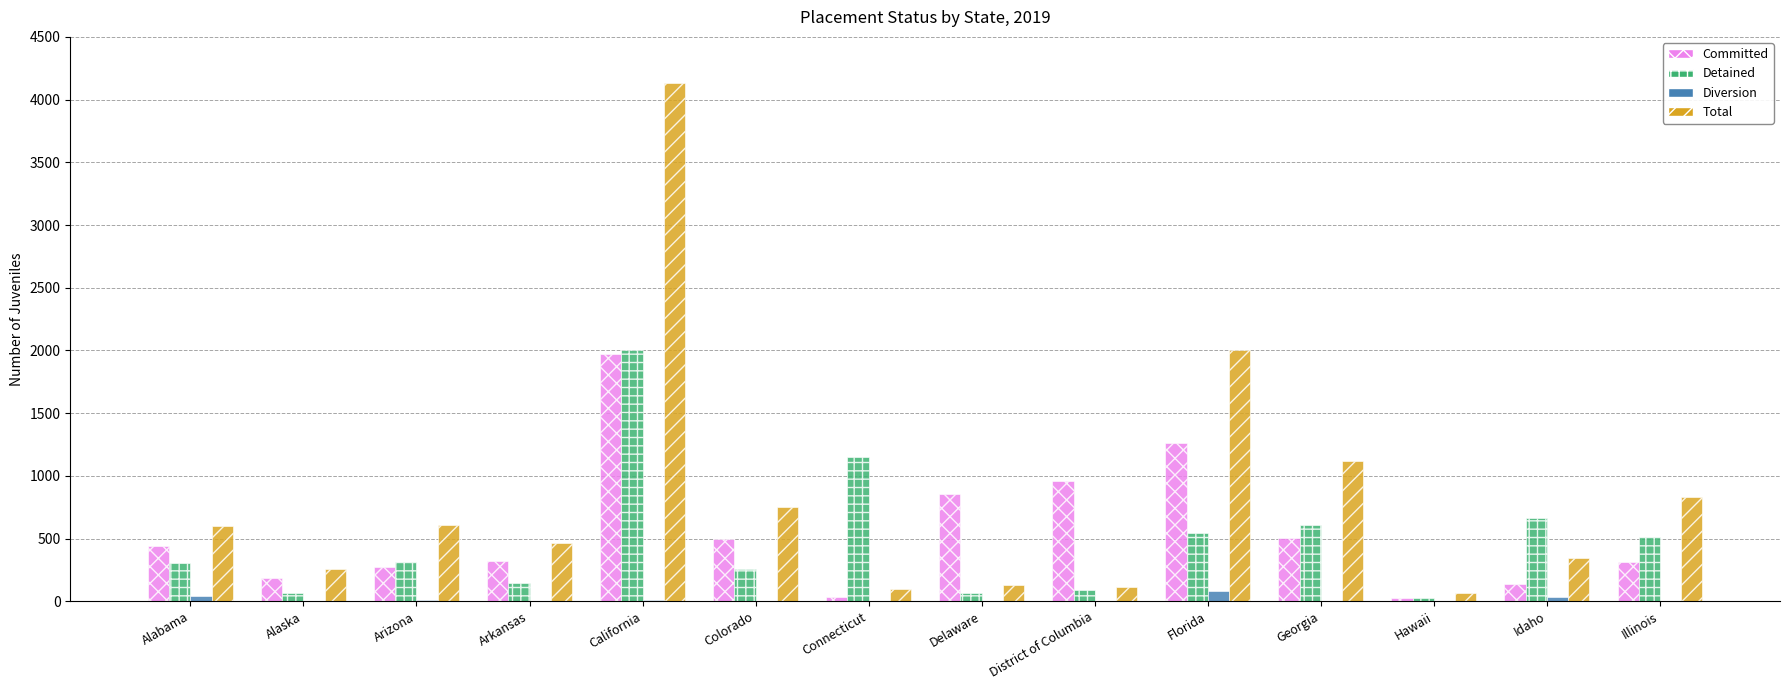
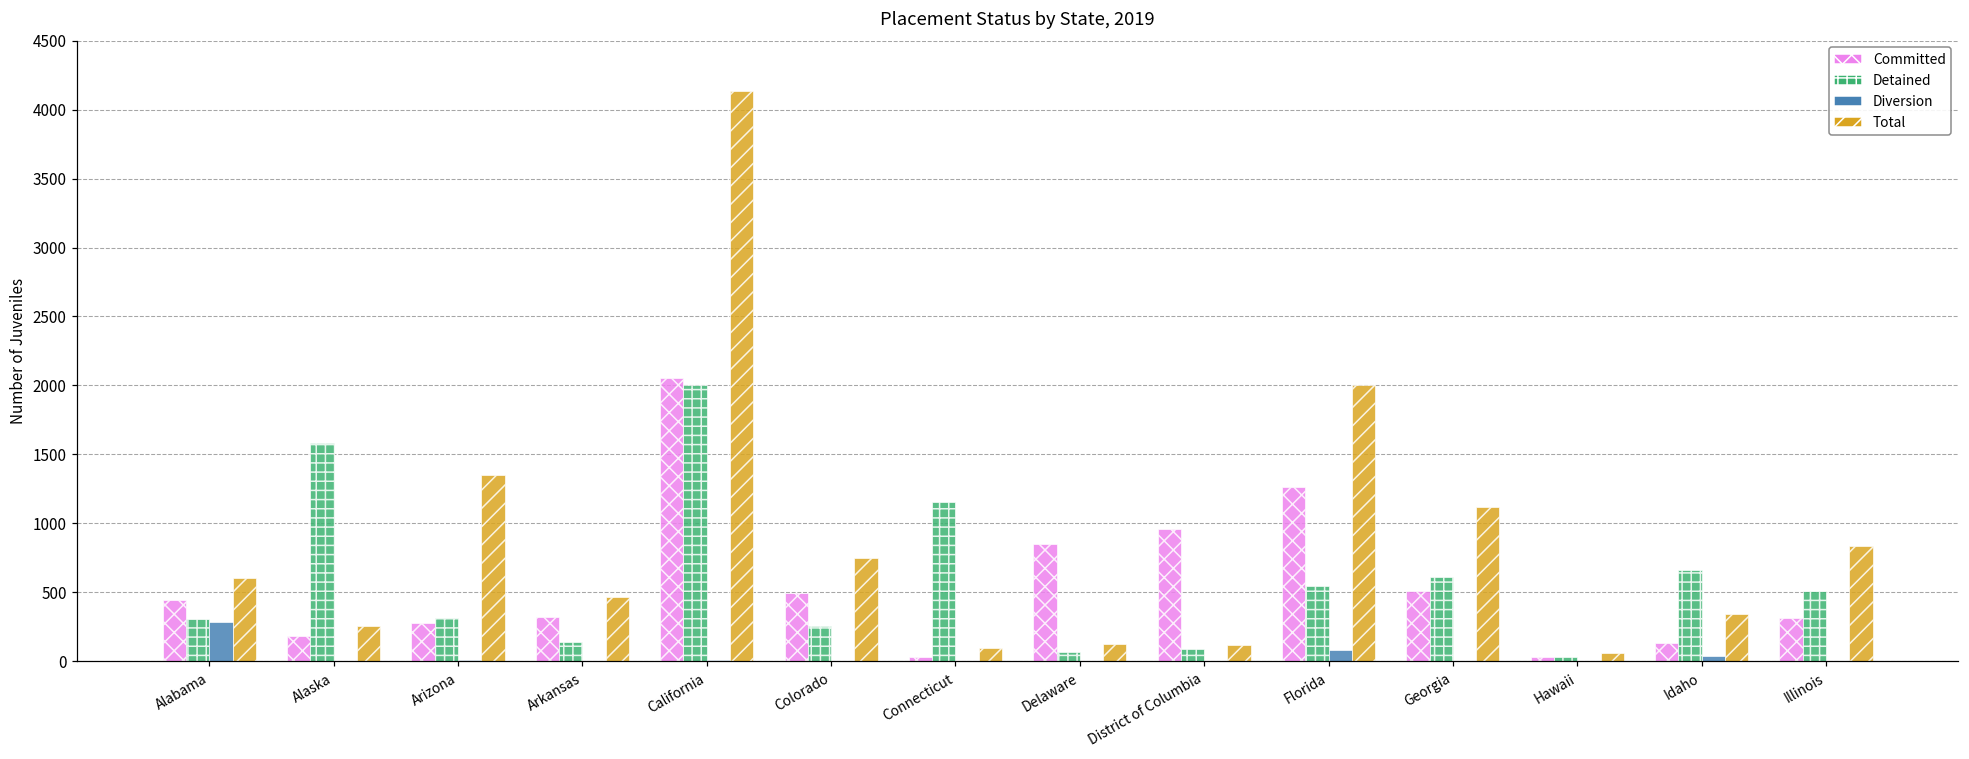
Diversion, Alabama: 50 -> 290
Detained, Alaska: 70 -> 1590
Total, Arizona: 610 -> 1350
Committed, California: 1970 -> 2060
